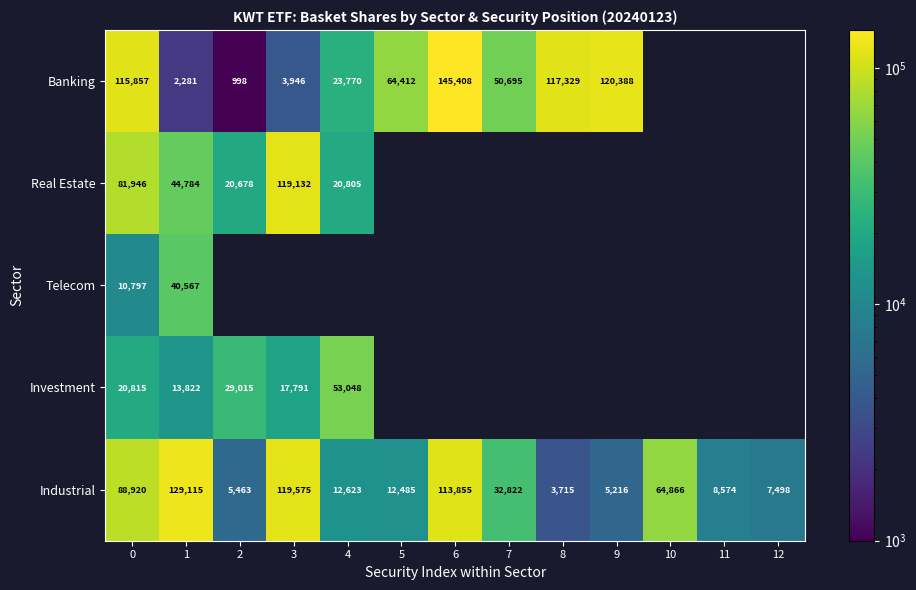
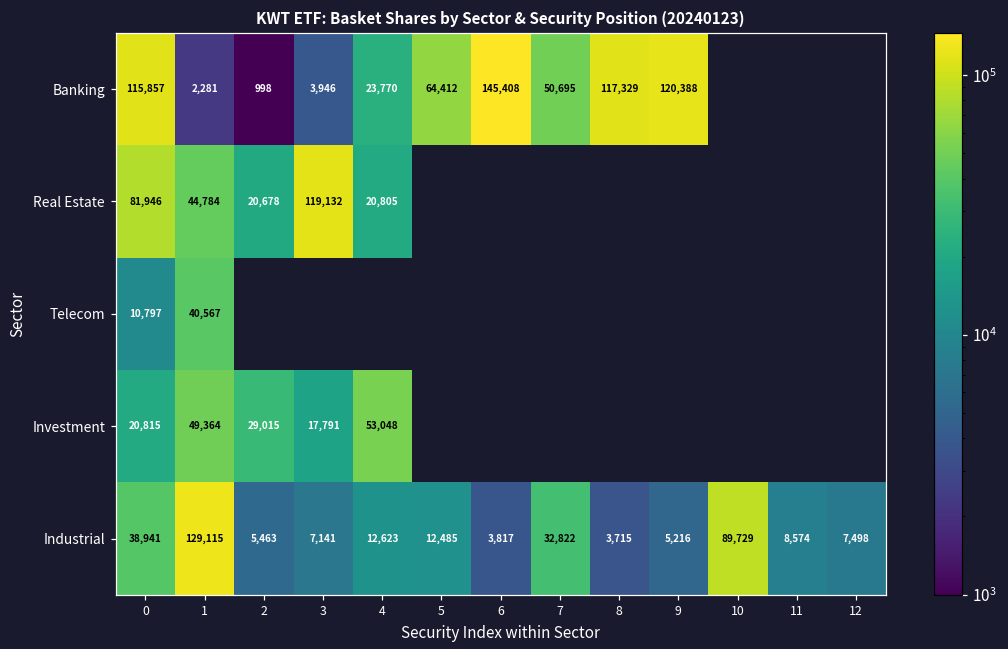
Investment, 1: 13,822 -> 49,364
Industrial, 0: 88,920 -> 38,941
Industrial, 3: 119,575 -> 7,141
Industrial, 6: 113,855 -> 3,817
Industrial, 10: 64,866 -> 89,729
